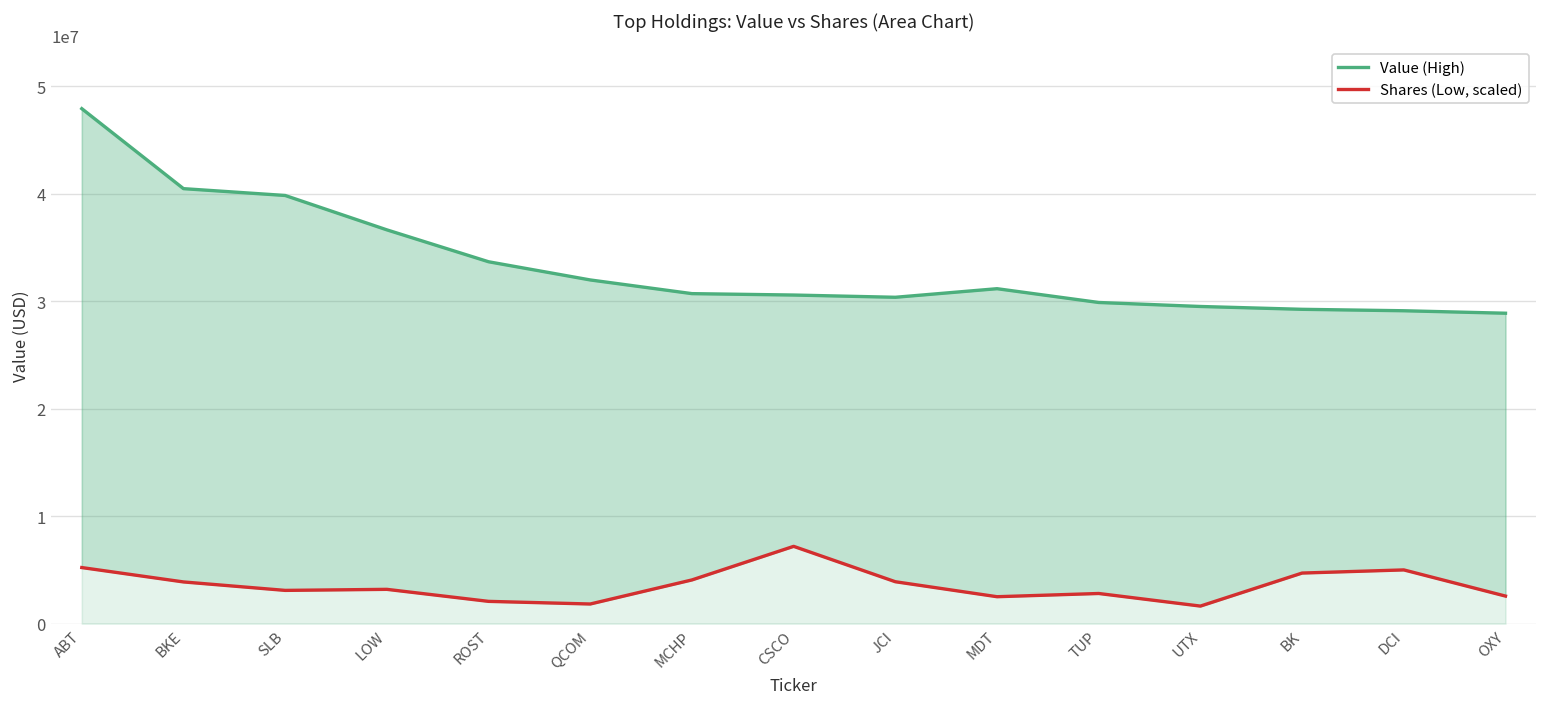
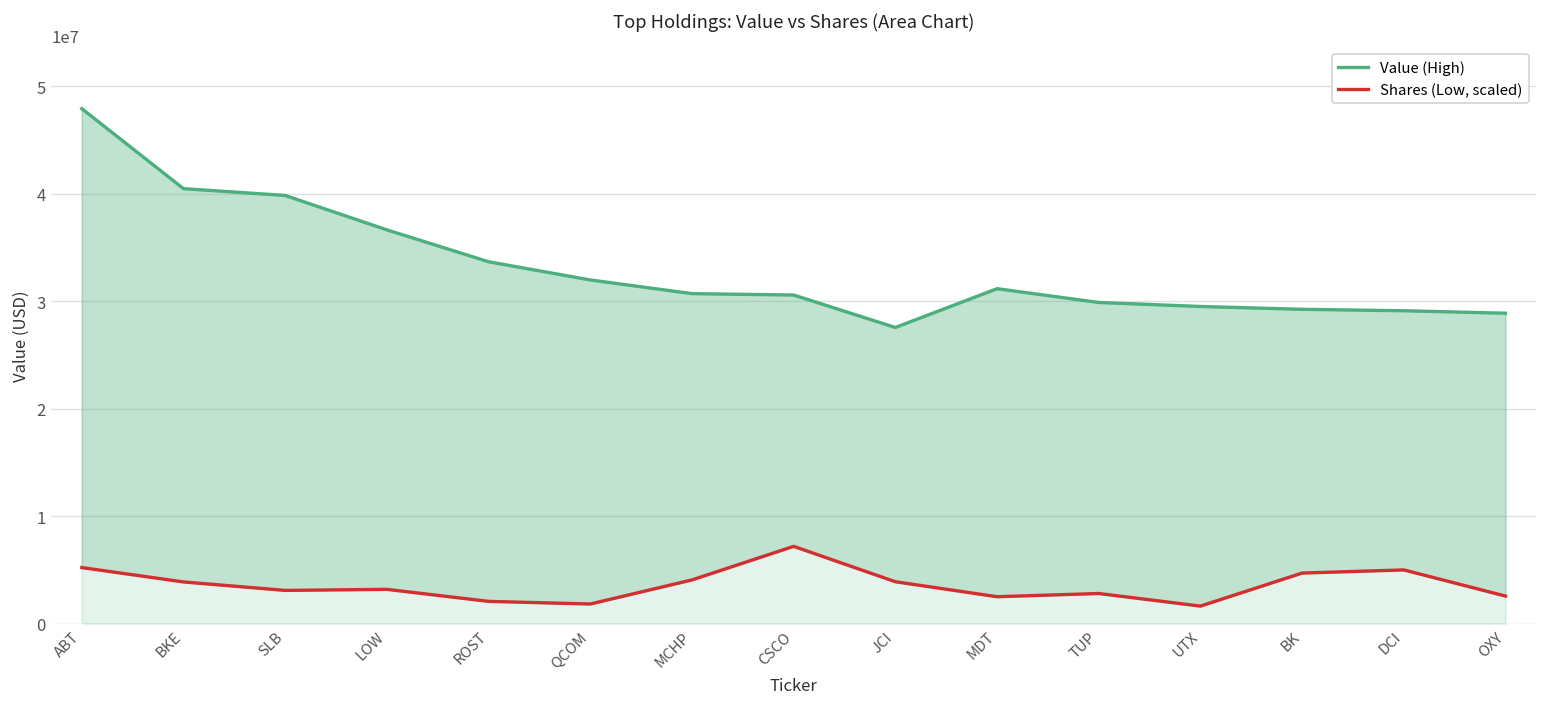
Value (High), JCI: 30000000 -> 28000000
